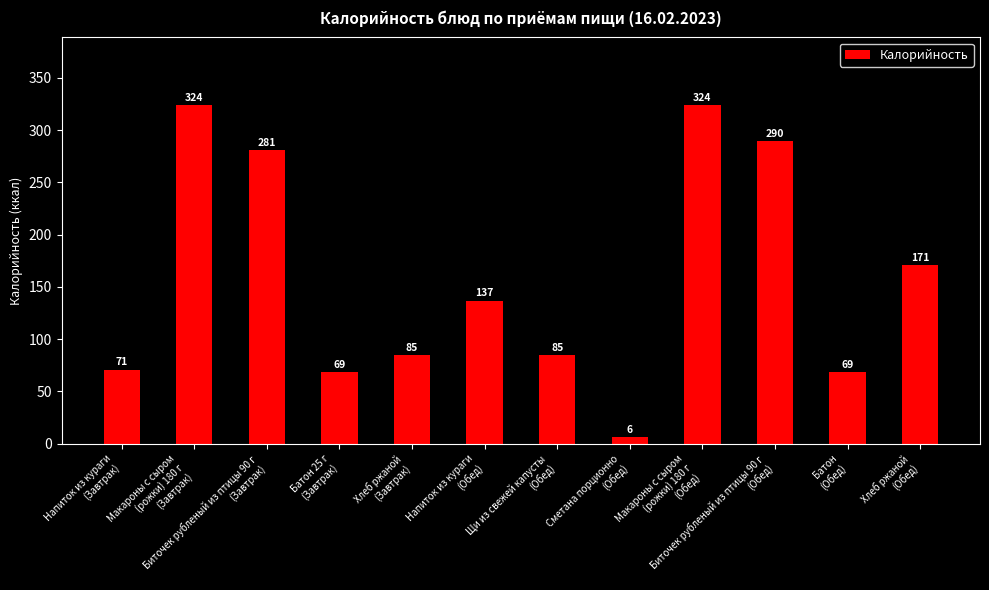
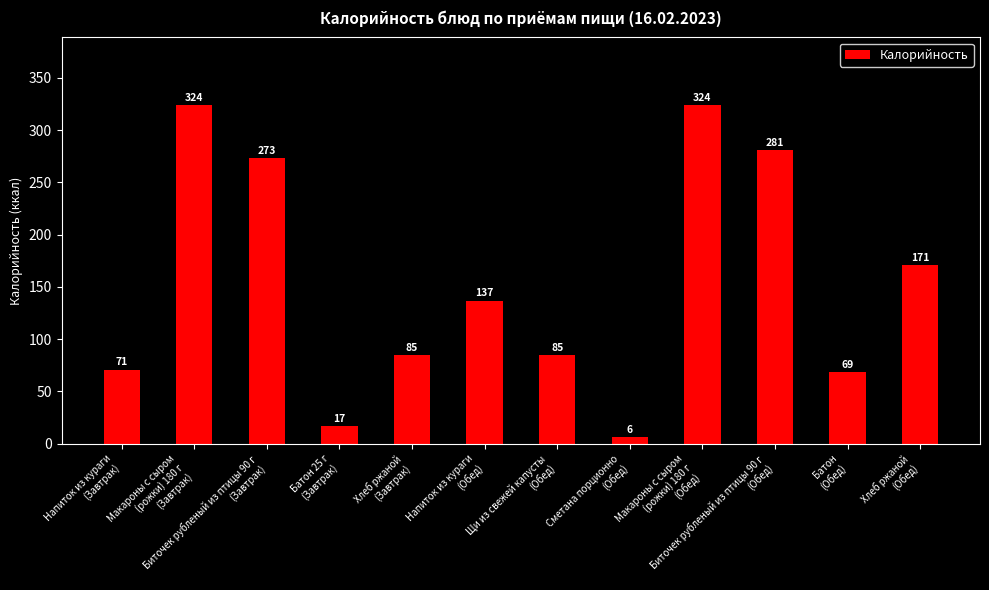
Биточек рубленый из птицы 90 г (Завтрак): 281 -> 273
Батон 25 г (Завтрак): 69 -> 17
Биточек рубленый из птицы 90 г (Обед): 290 -> 281
